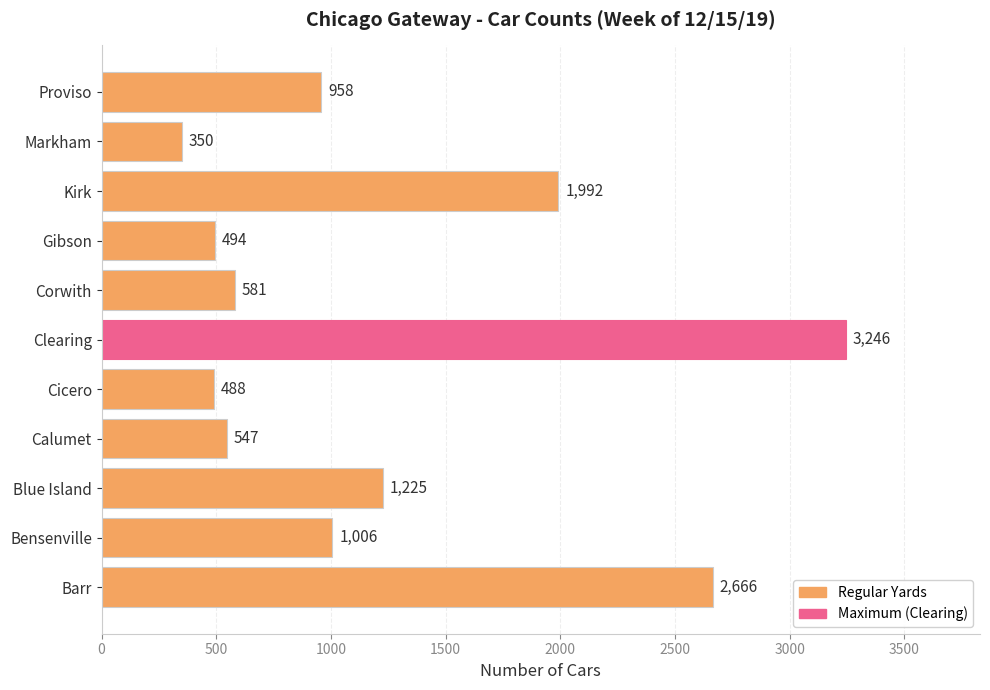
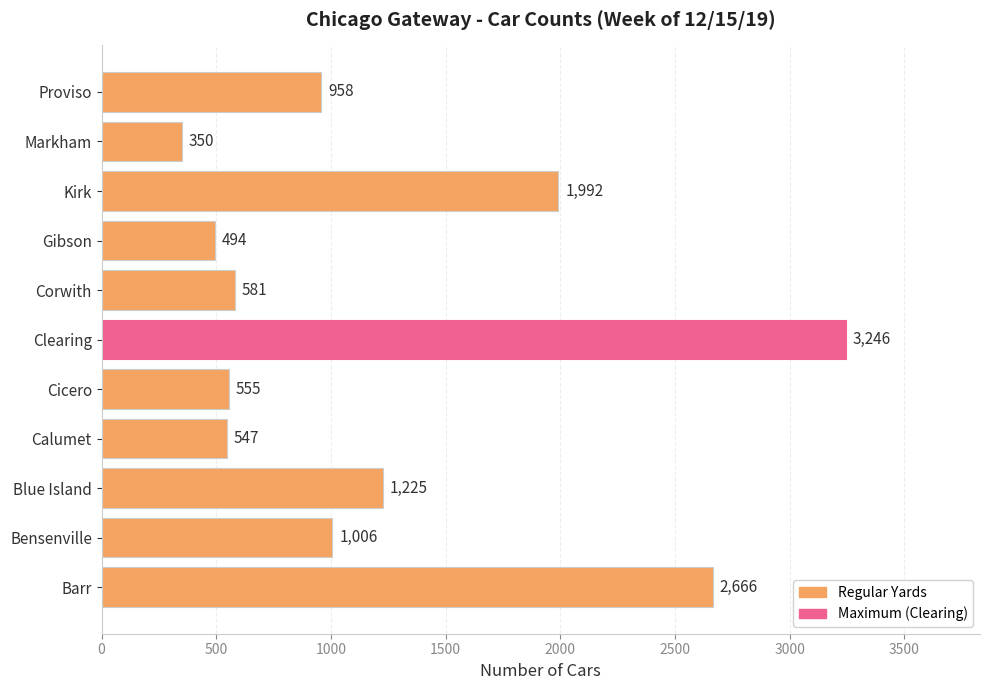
Cicero: 488 -> 555
